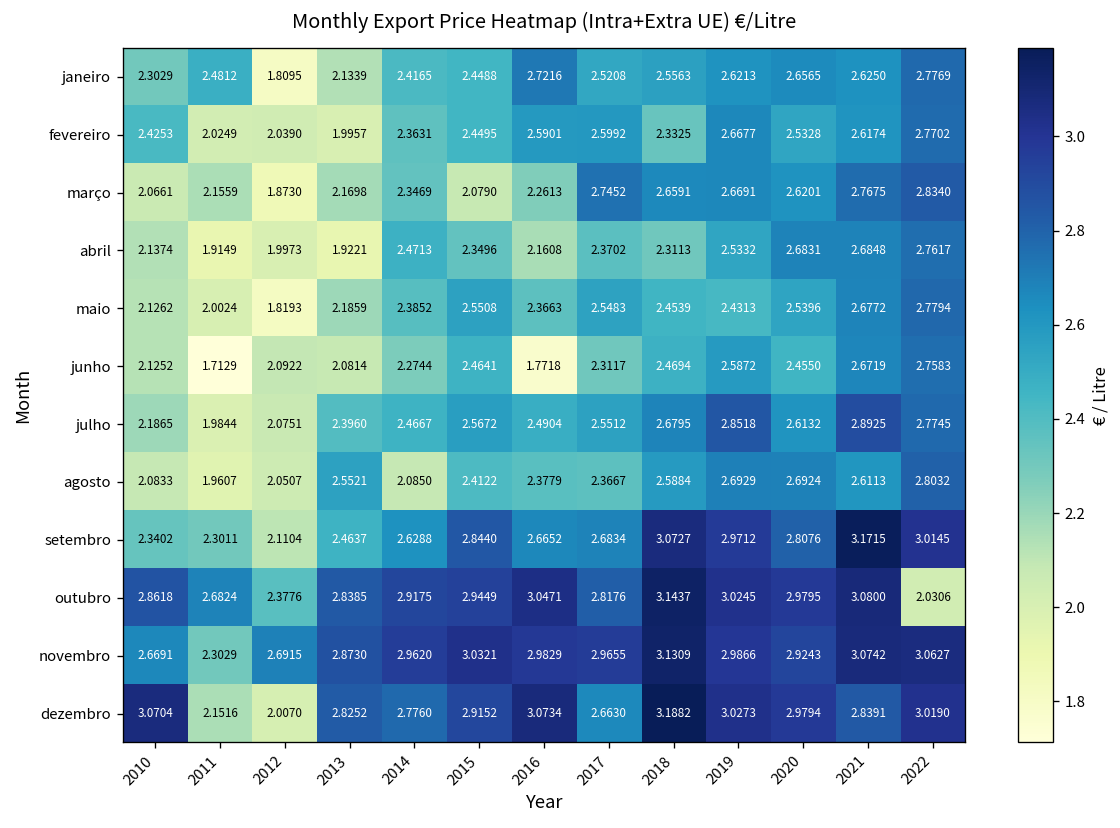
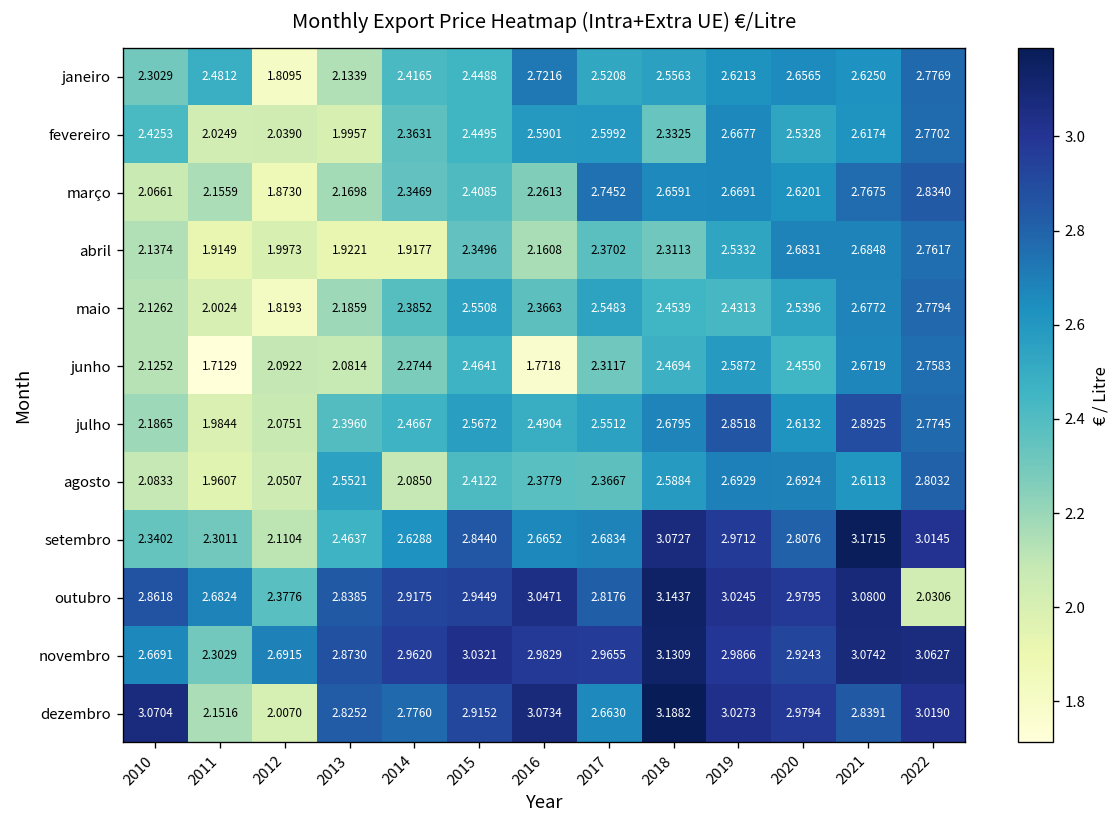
março, 2015: 2.0790 -> 2.4085
abril, 2014: 2.4713 -> 1.9177
